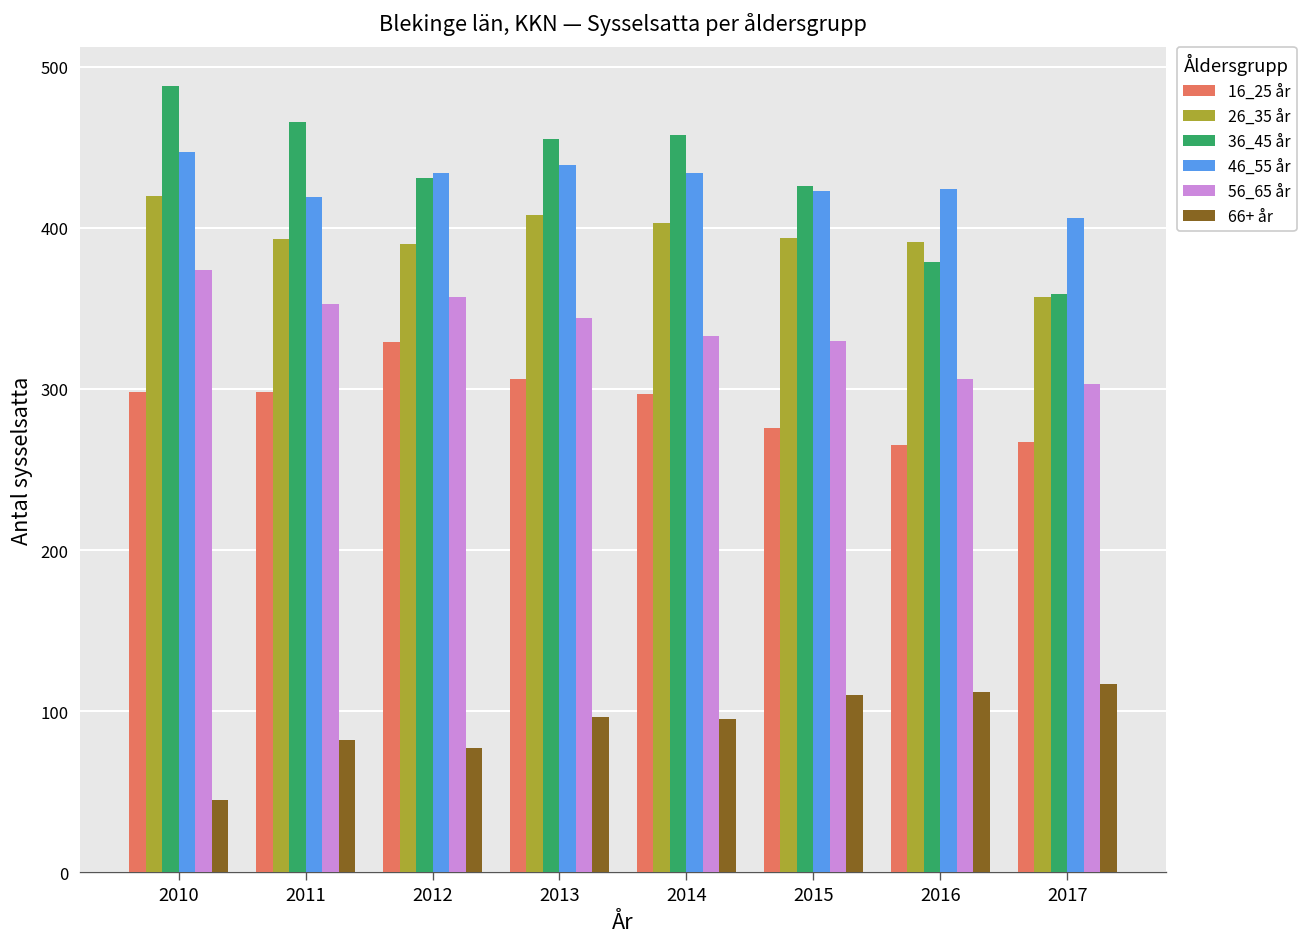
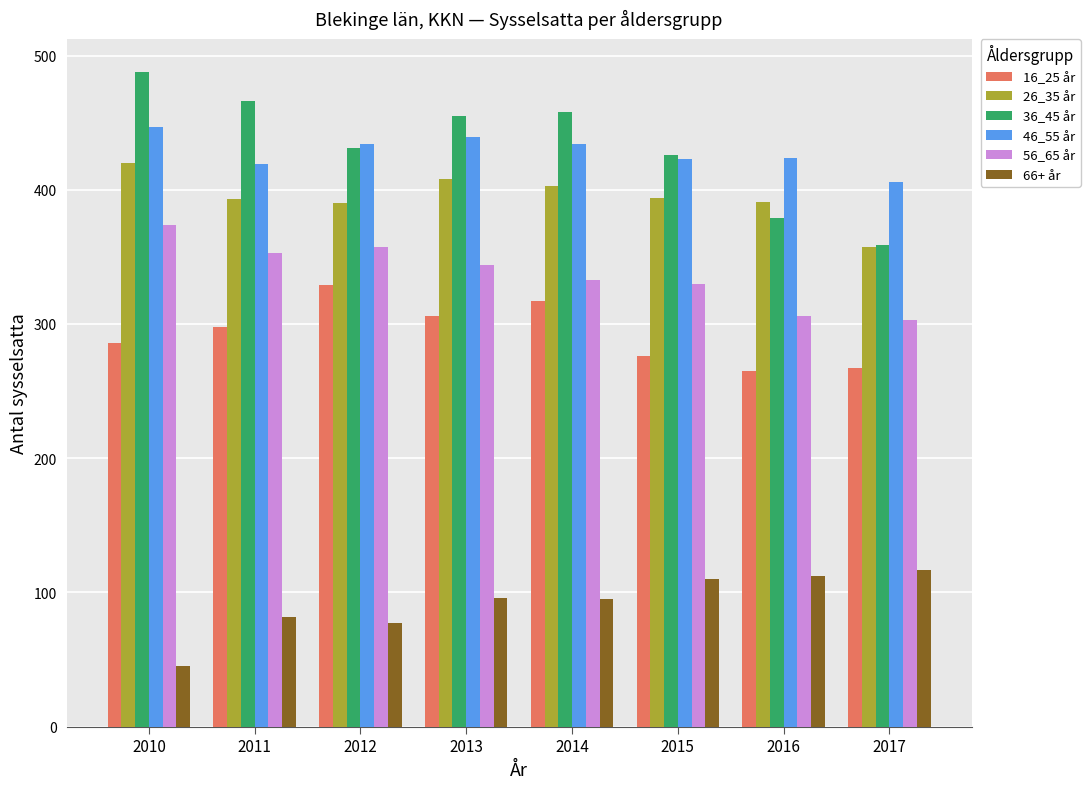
16_25 år, 2010: 298 -> 286
16_25 år, 2014: 297 -> 317
